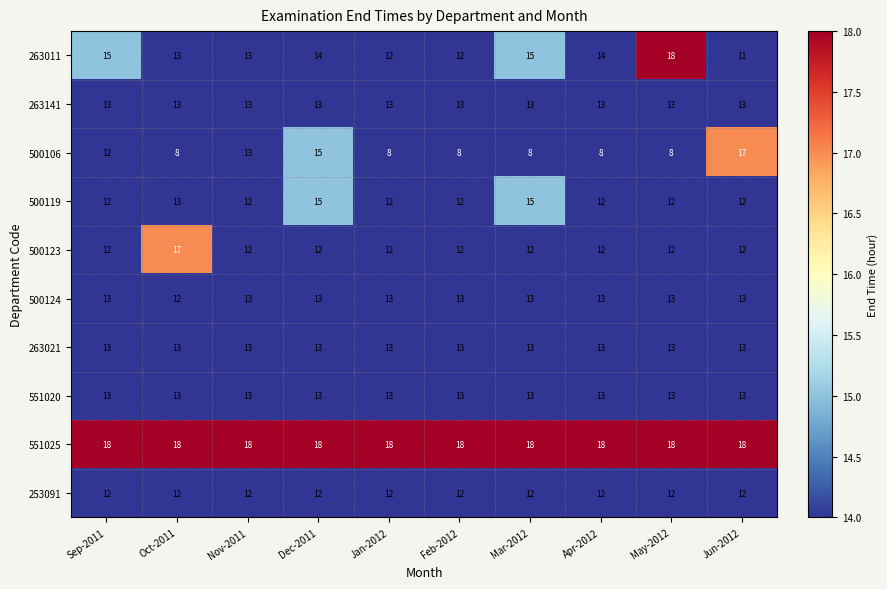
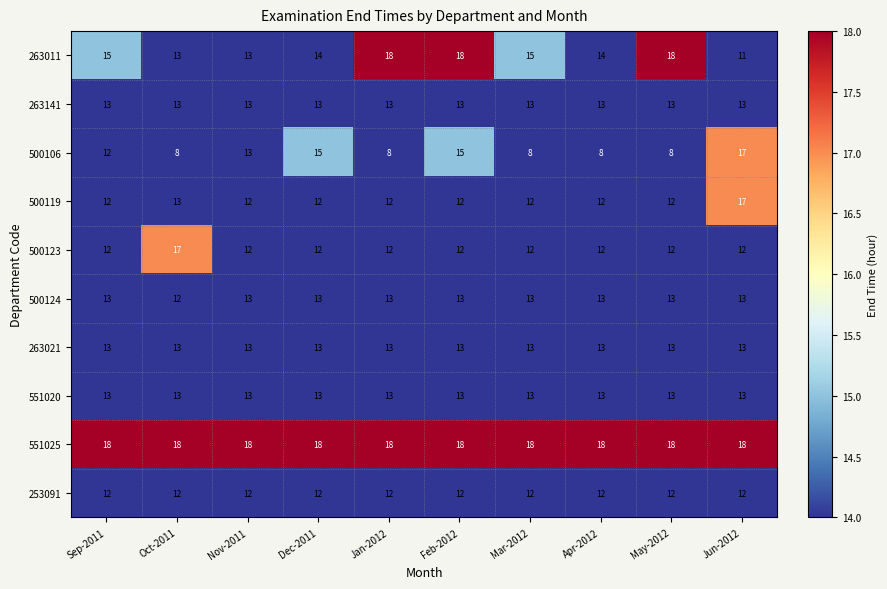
263011, Jan-2012: 12 -> 18
263011, Feb-2012: 12 -> 18
500106, Feb-2012: 8 -> 15
500119, Dec-2011: 15 -> 12
500119, Mar-2012: 15 -> 12
500119, Jun-2012: 12 -> 17
